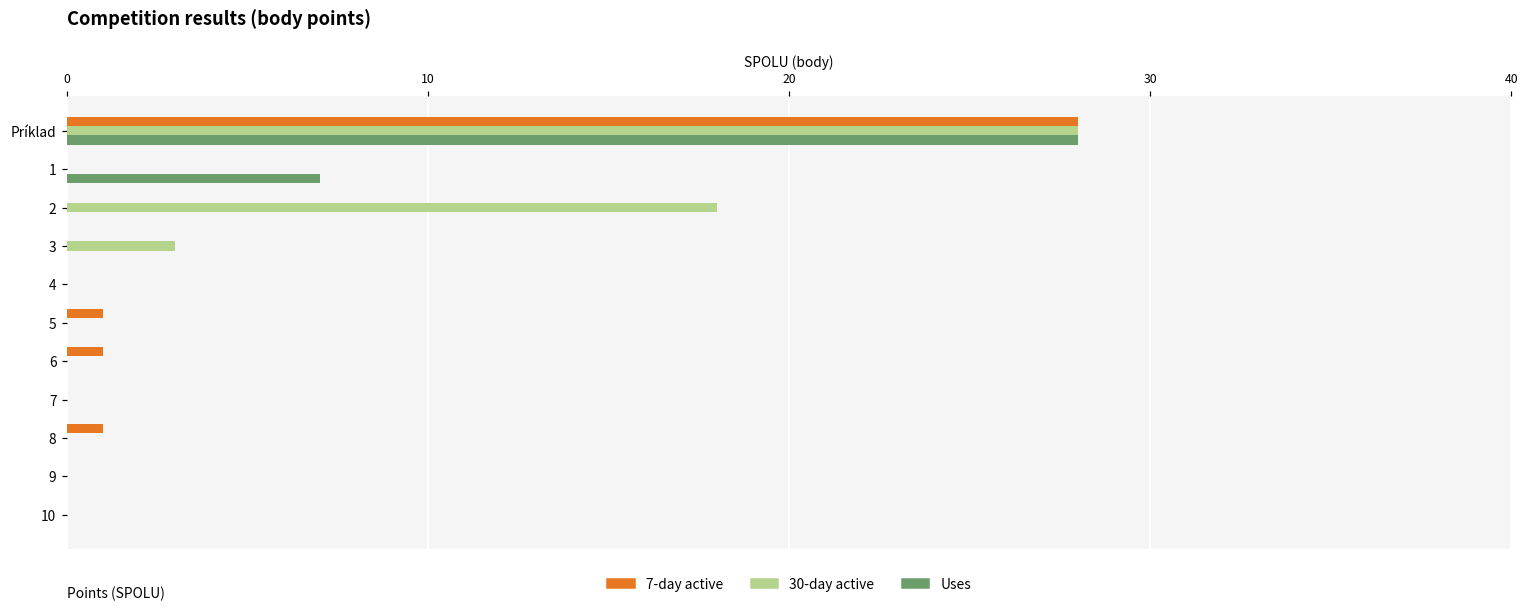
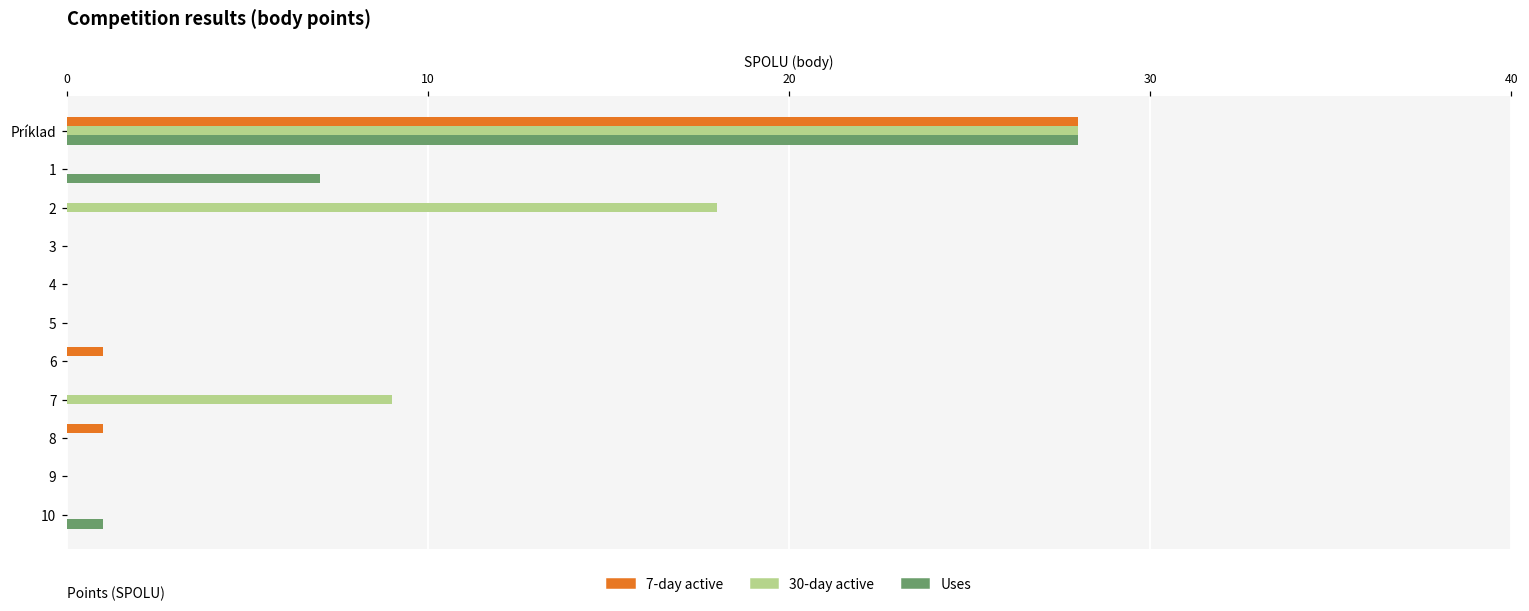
30-day active, 3: 3 -> 0
7-day active, 5: 1 -> 0
30-day active, 7: 0 -> 9
Uses, 10: 0 -> 1
